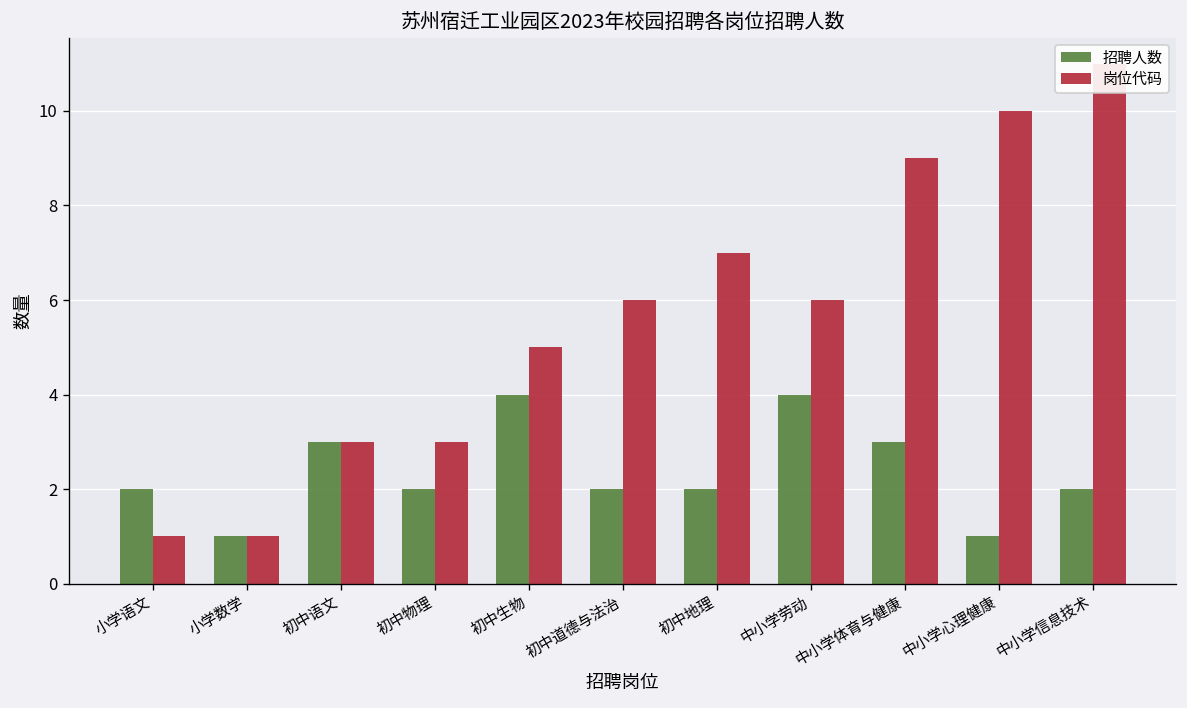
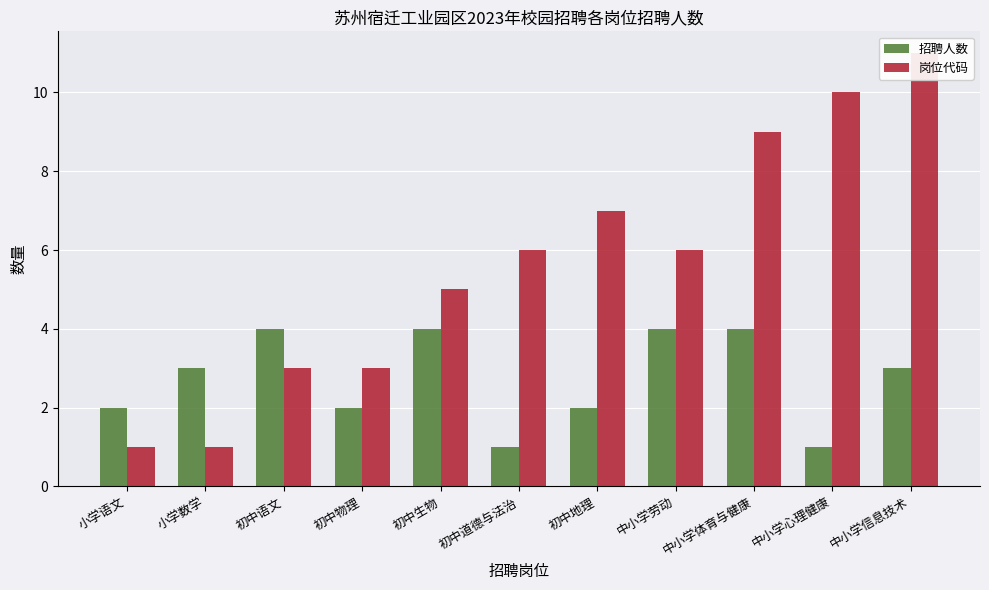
招聘人数, 小学数学: 1 -> 3
招聘人数, 初中语文: 3 -> 4
招聘人数, 初中道德与法治: 2 -> 1
招聘人数, 中小学体育与健康: 3 -> 4
招聘人数, 中小学信息技术: 2 -> 3
